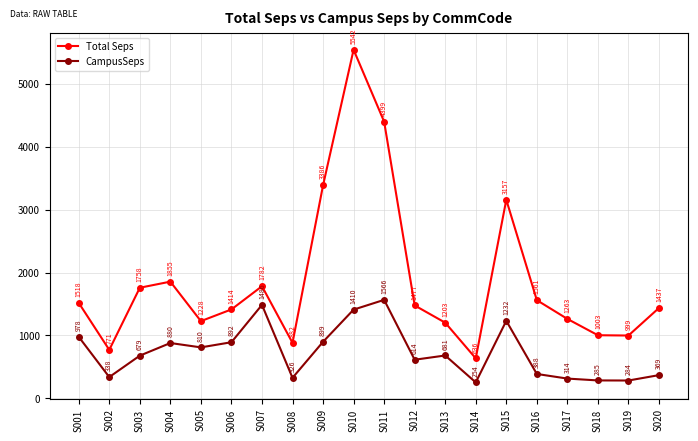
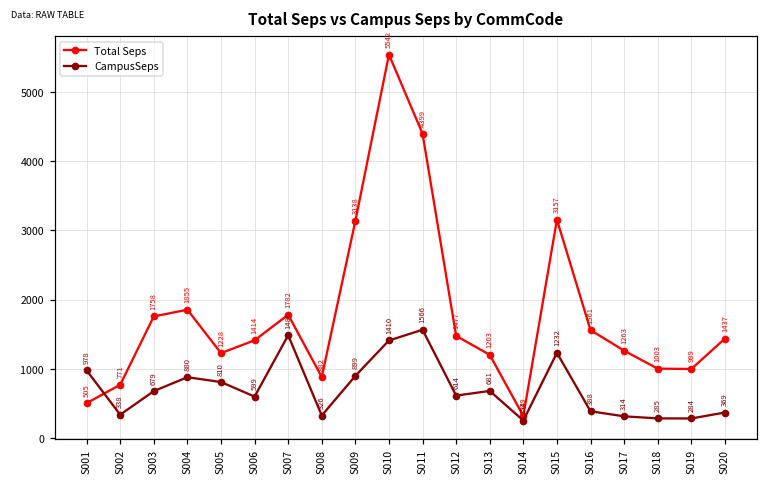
Total Seps, S001: 1518 -> 505
CampusSeps, S006: 892 -> 599
Total Seps, S009: 3386 -> 3138
Total Seps, S014: 636 -> 319
